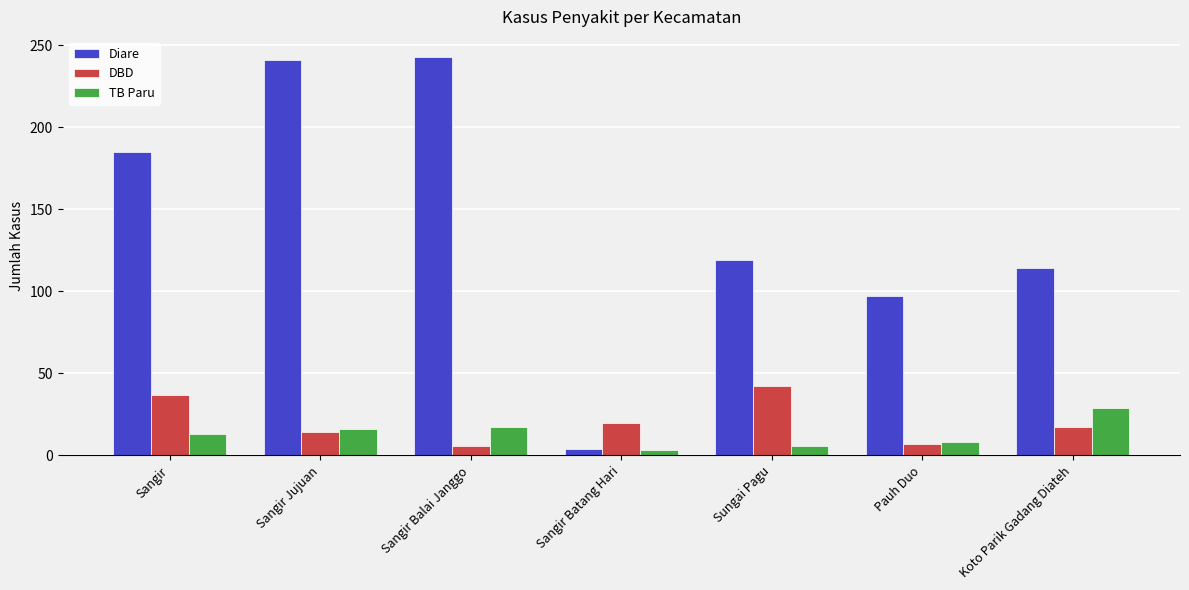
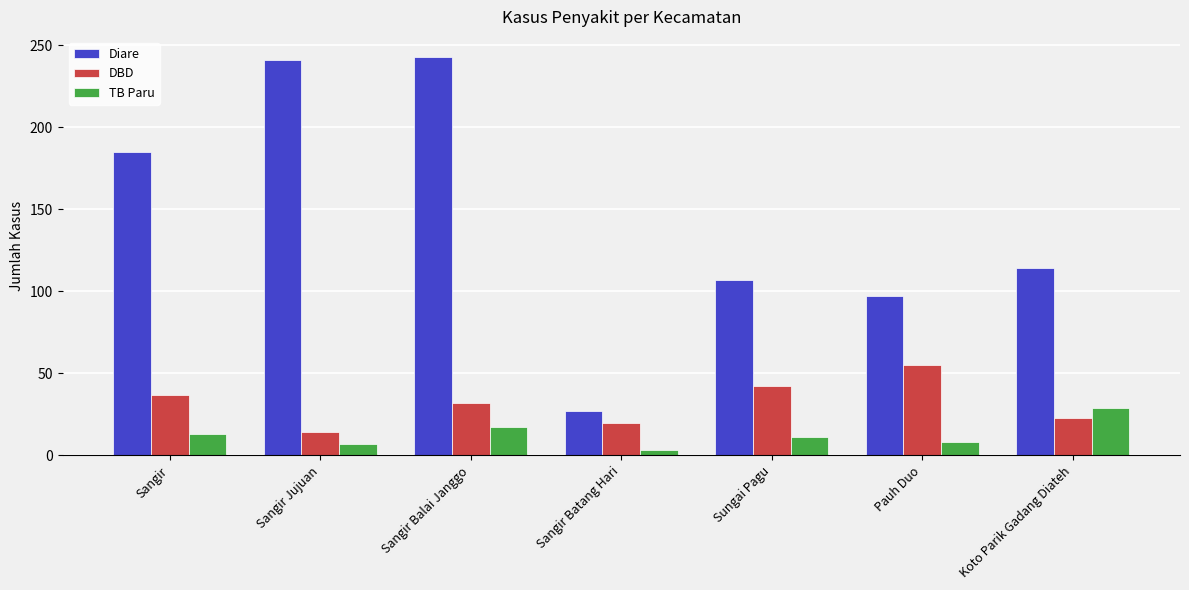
TB Paru, Sangir Jujuan: 16 -> 7
DBD, Sangir Balai Janggo: 6 -> 32
Diare, Sangir Batang Hari: 4 -> 27
Diare, Sungai Pagu: 119 -> 107
TB Paru, Sungai Pagu: 6 -> 11
DBD, Pauh Duo: 7 -> 55
DBD, Koto Parik Gadang Diateh: 17 -> 23
